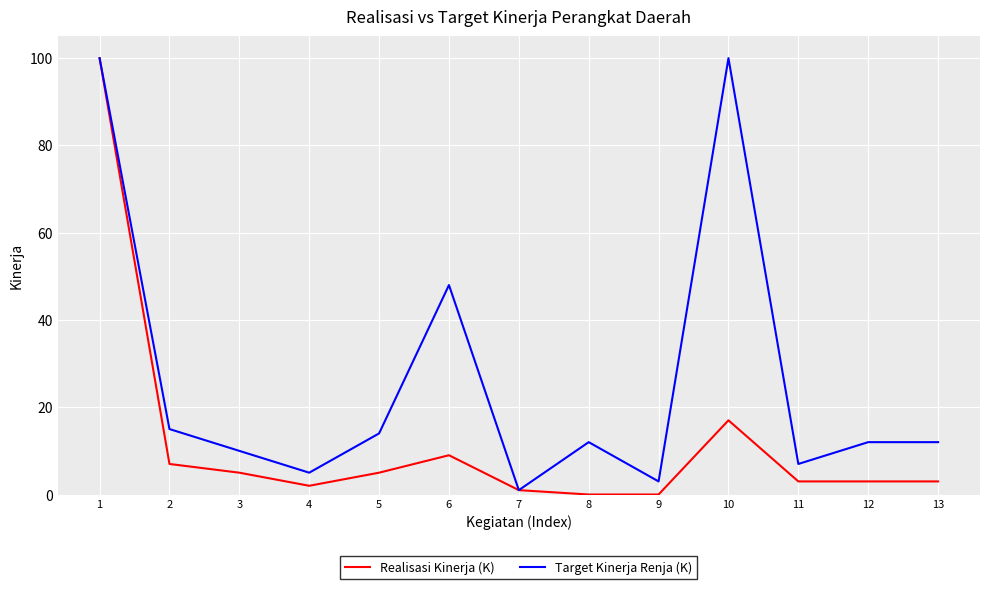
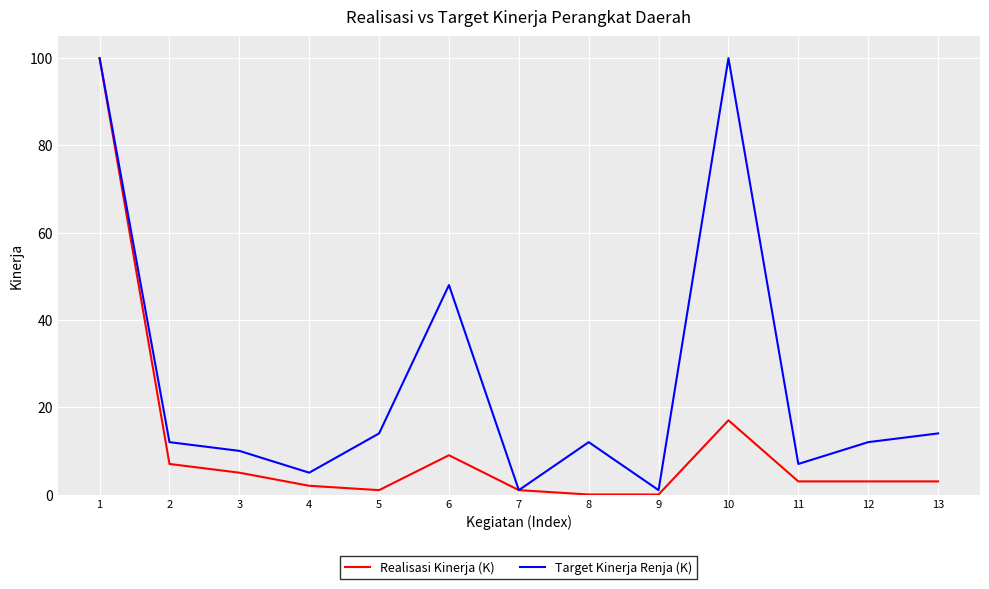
Target Kinerja Renja (K), 2: 15 -> 12
Realisasi Kinerja (K), 5: 5 -> 1
Target Kinerja Renja (K), 9: 3 -> 1
Target Kinerja Renja (K), 13: 12 -> 14
